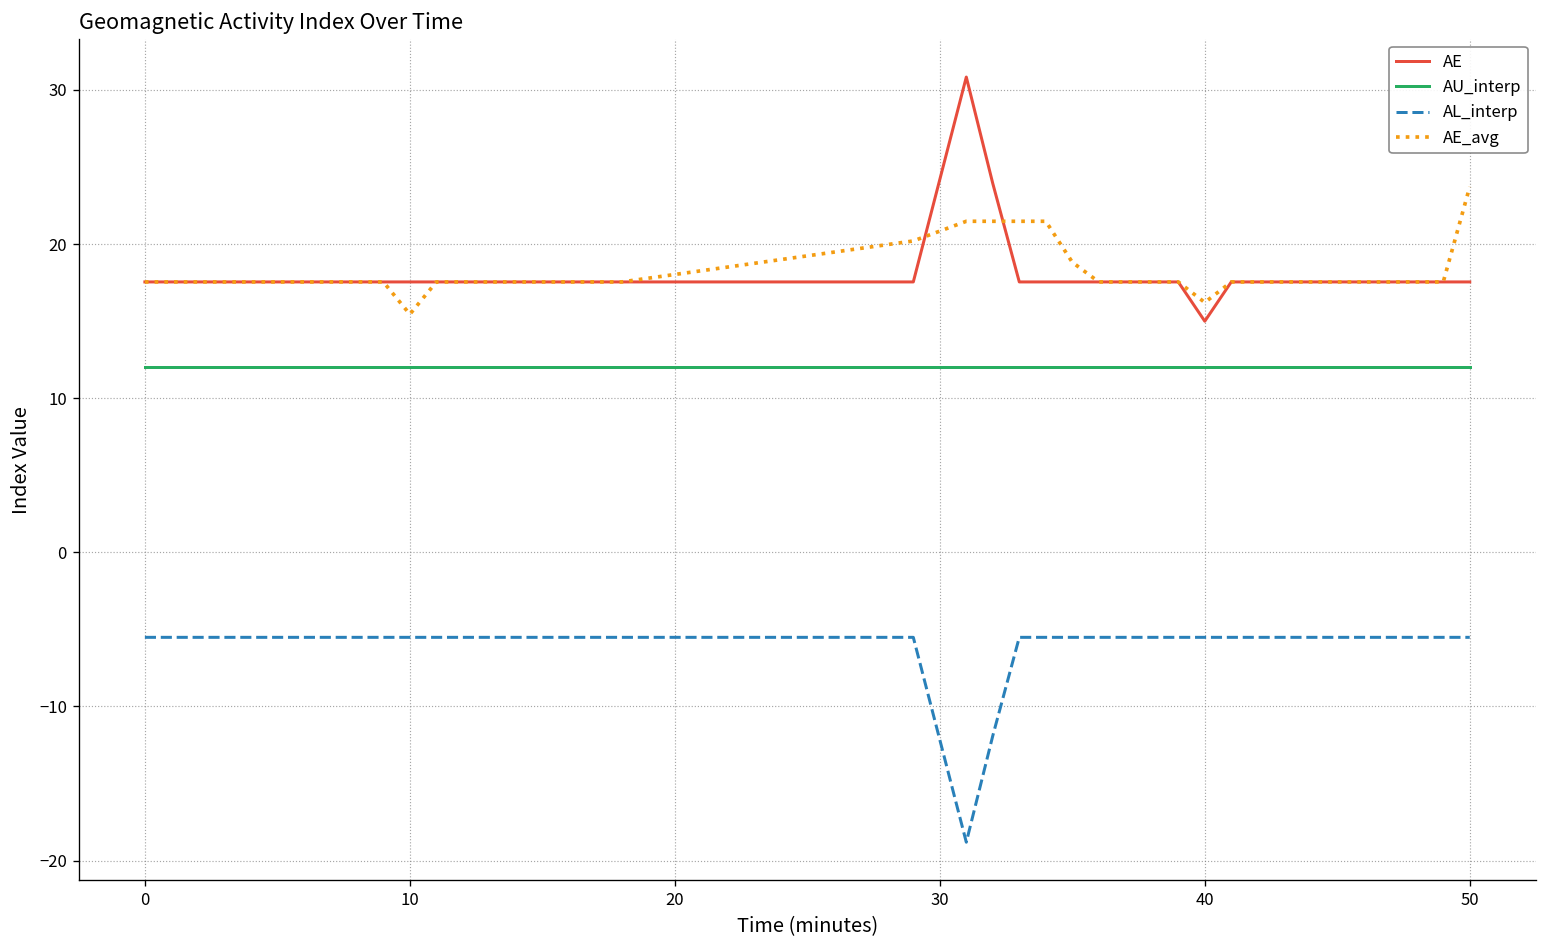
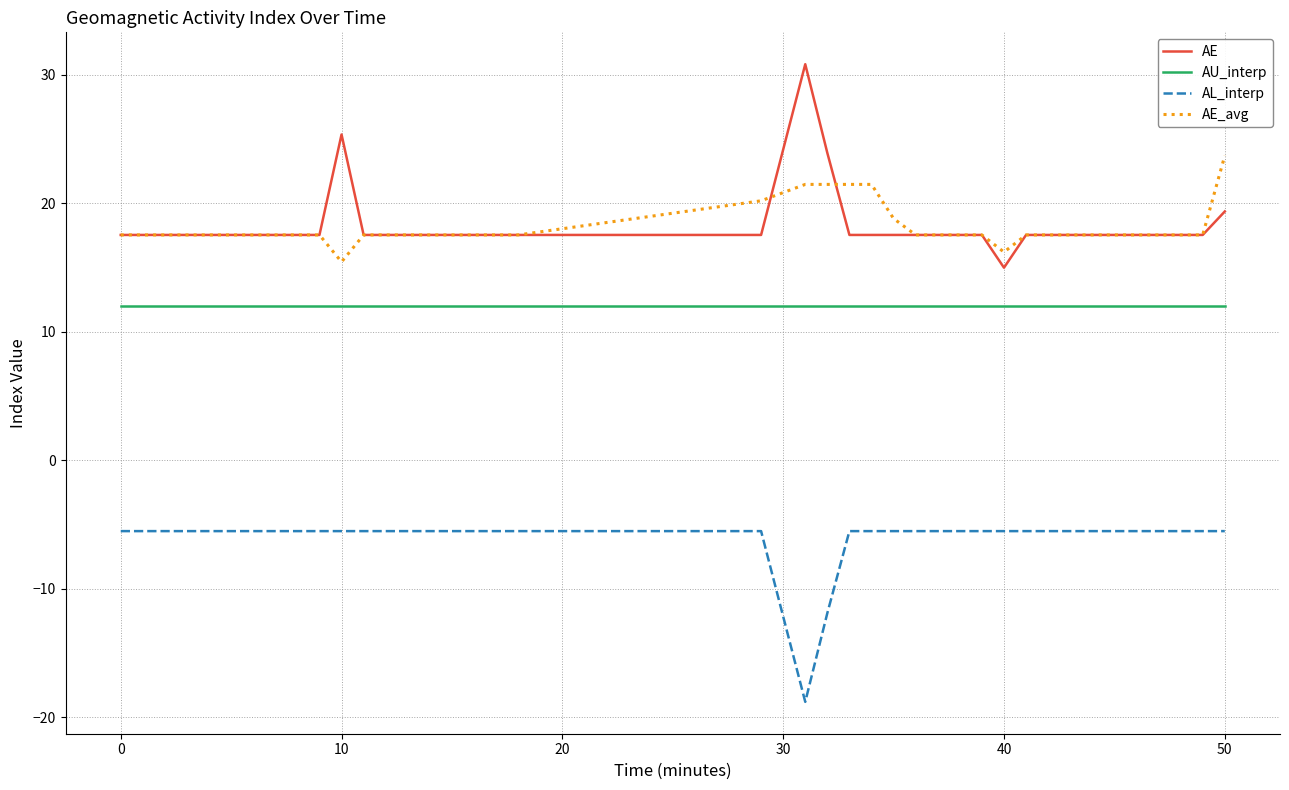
AE, 10: 17.5 -> 25.4
AE, 50: 17.5 -> 19.4
